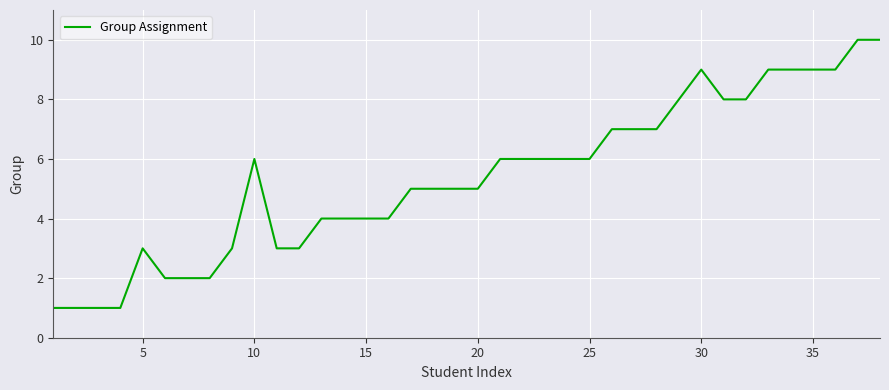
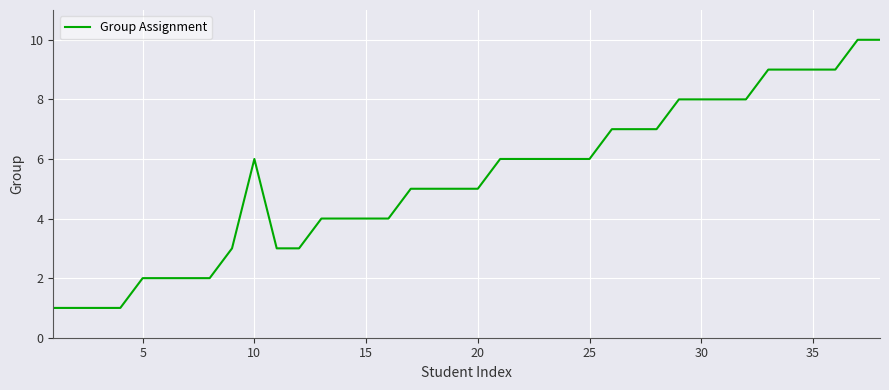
5: 3 -> 2
30: 9 -> 8
